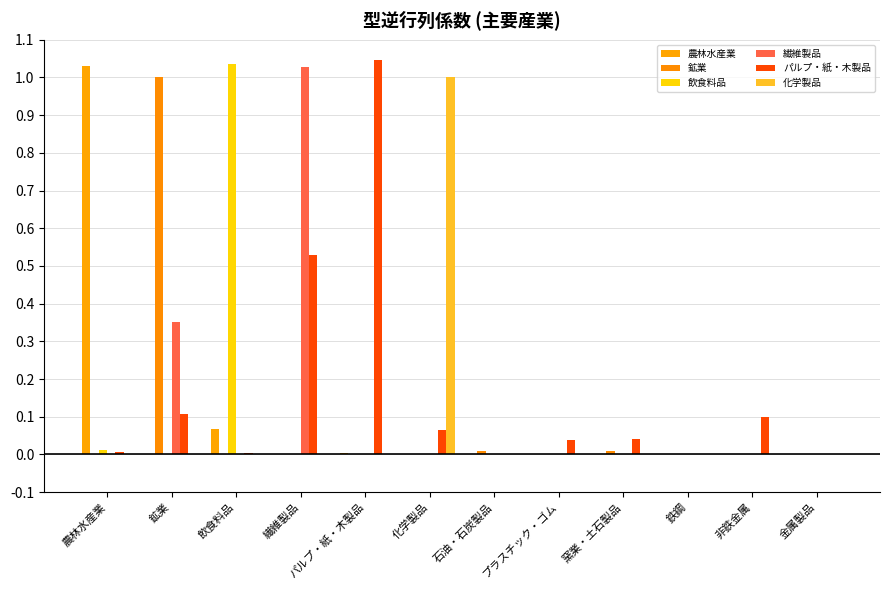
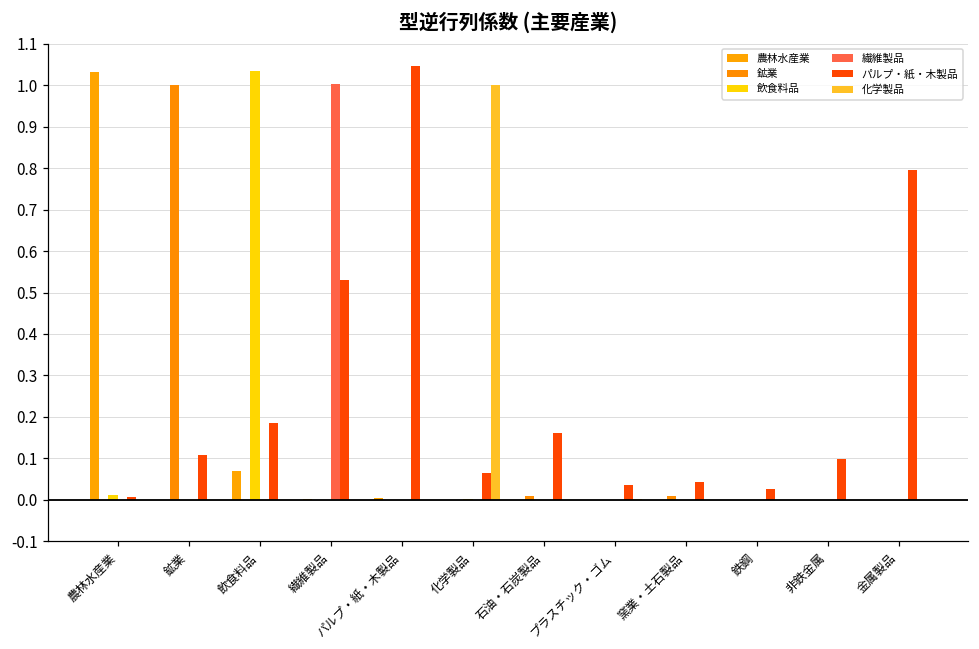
繊維製品, 鉱業: 0.35 -> 0.00
パルプ・紙・木製品, 飲食料品: 0.00 -> 0.19
繊維製品, 繊維製品: 1.03 -> 1.00
パルプ・紙・木製品, 石油・石炭製品: 0.00 -> 0.16
パルプ・紙・木製品, 鉄鋼: 0.00 -> 0.03
パルプ・紙・木製品, 金属製品: 0.00 -> 0.80
